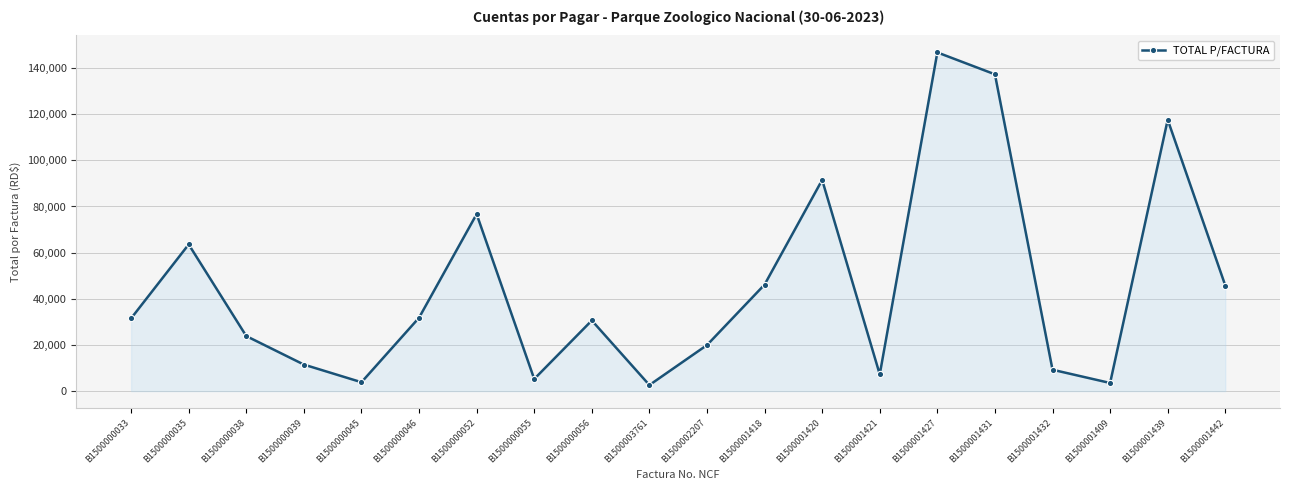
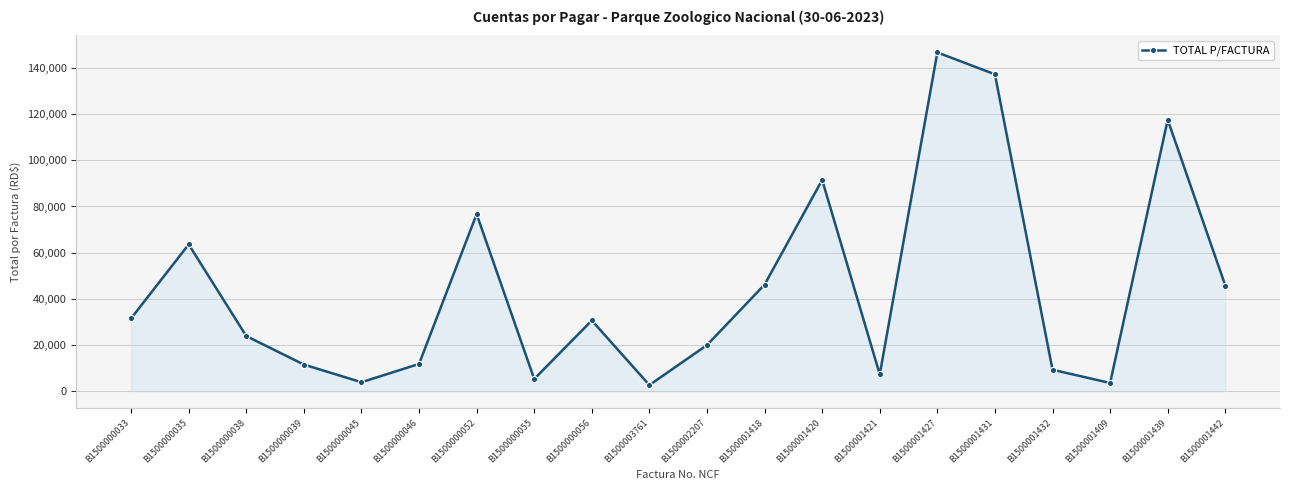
B1500000046: 32,000 -> 12,000
